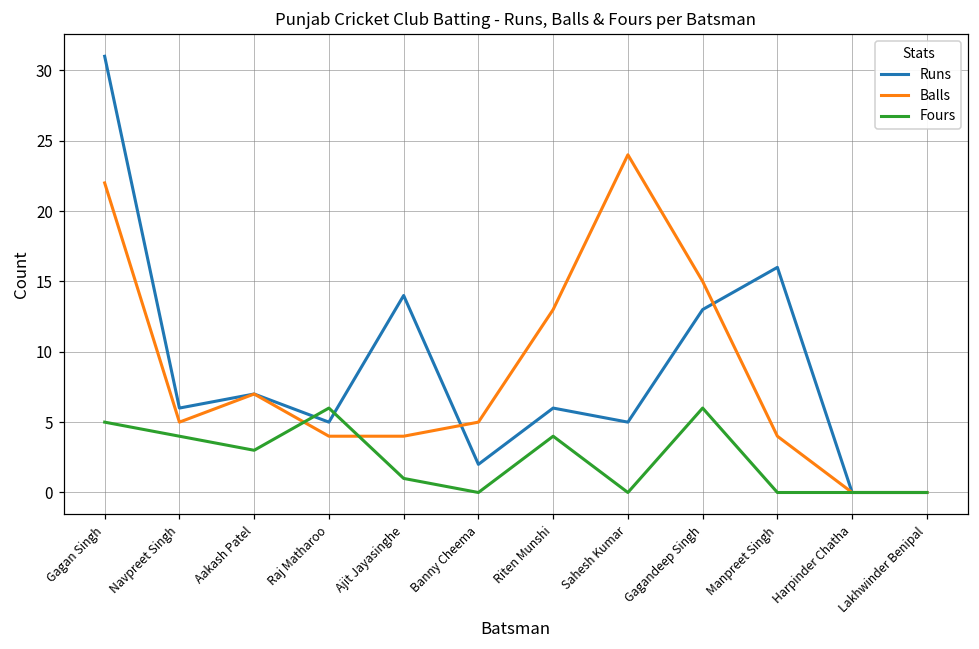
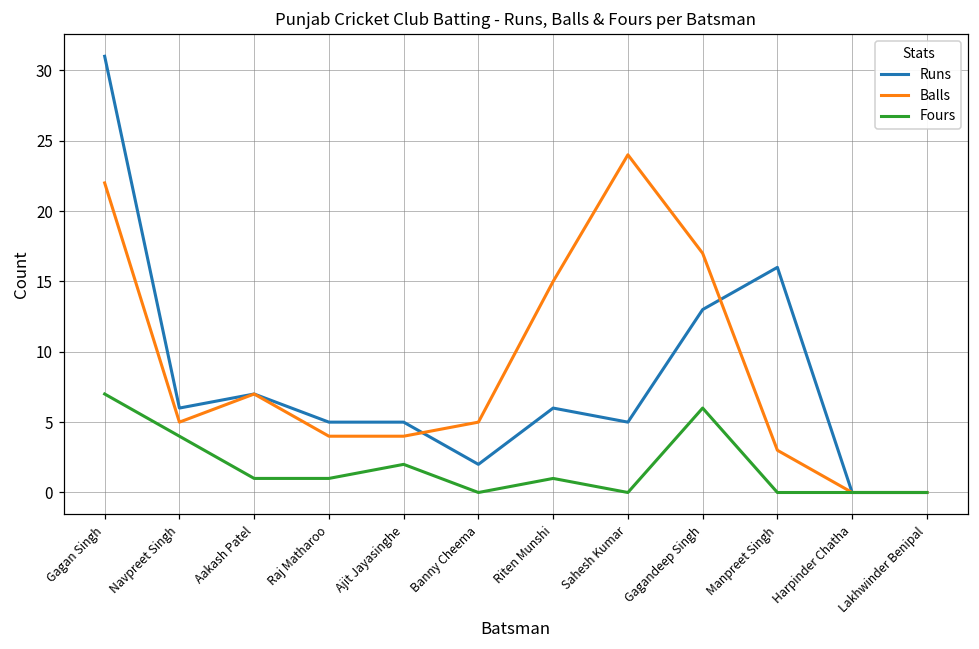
Fours, Gagan Singh: 5 -> 7
Fours, Aakash Patel: 3 -> 1
Fours, Raj Matharoo: 6 -> 1
Runs, Ajit Jayasinghe: 14 -> 5
Fours, Ajit Jayasinghe: 1 -> 2
Balls, Riten Munshi: 13 -> 15
Fours, Riten Munshi: 4 -> 1
Balls, Gagandeep Singh: 15 -> 17
Balls, Manpreet Singh: 4 -> 3
